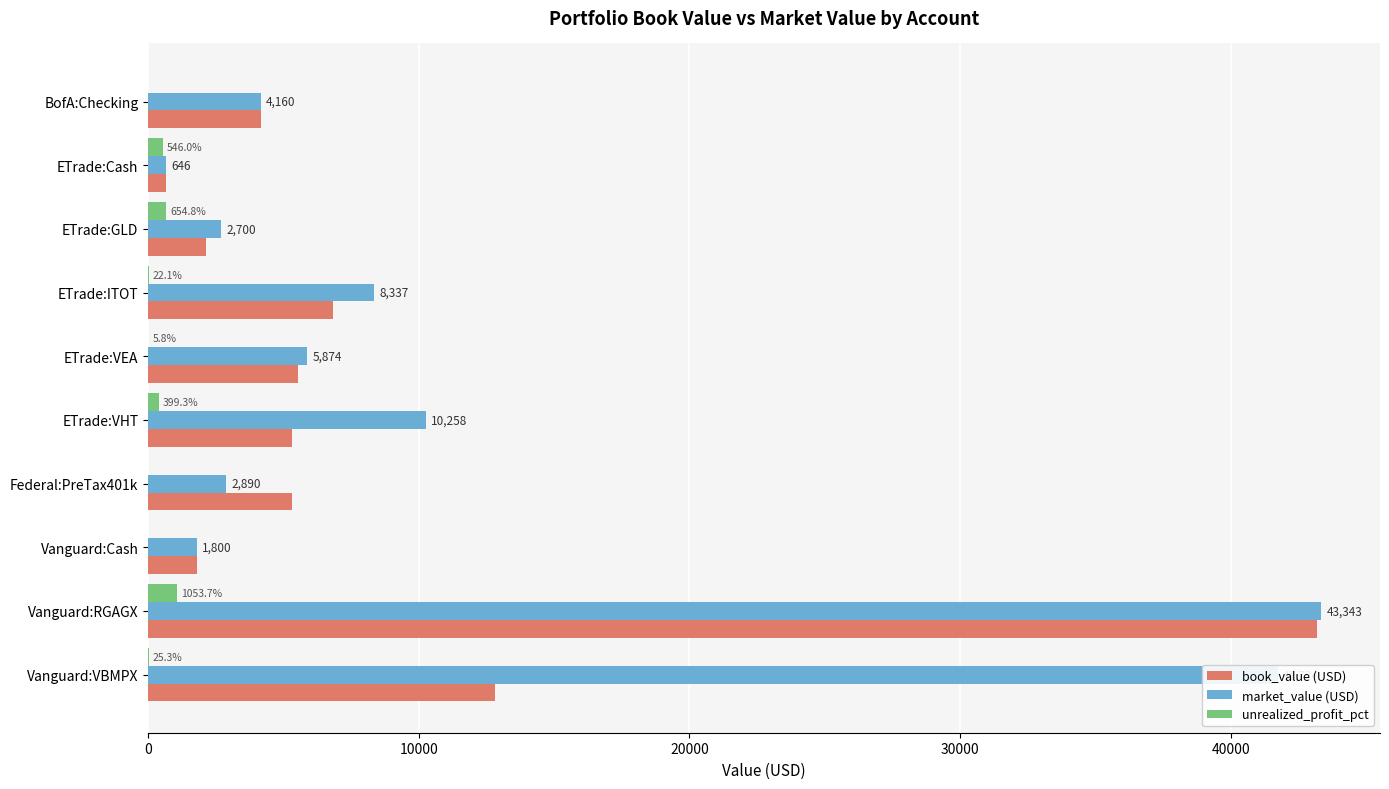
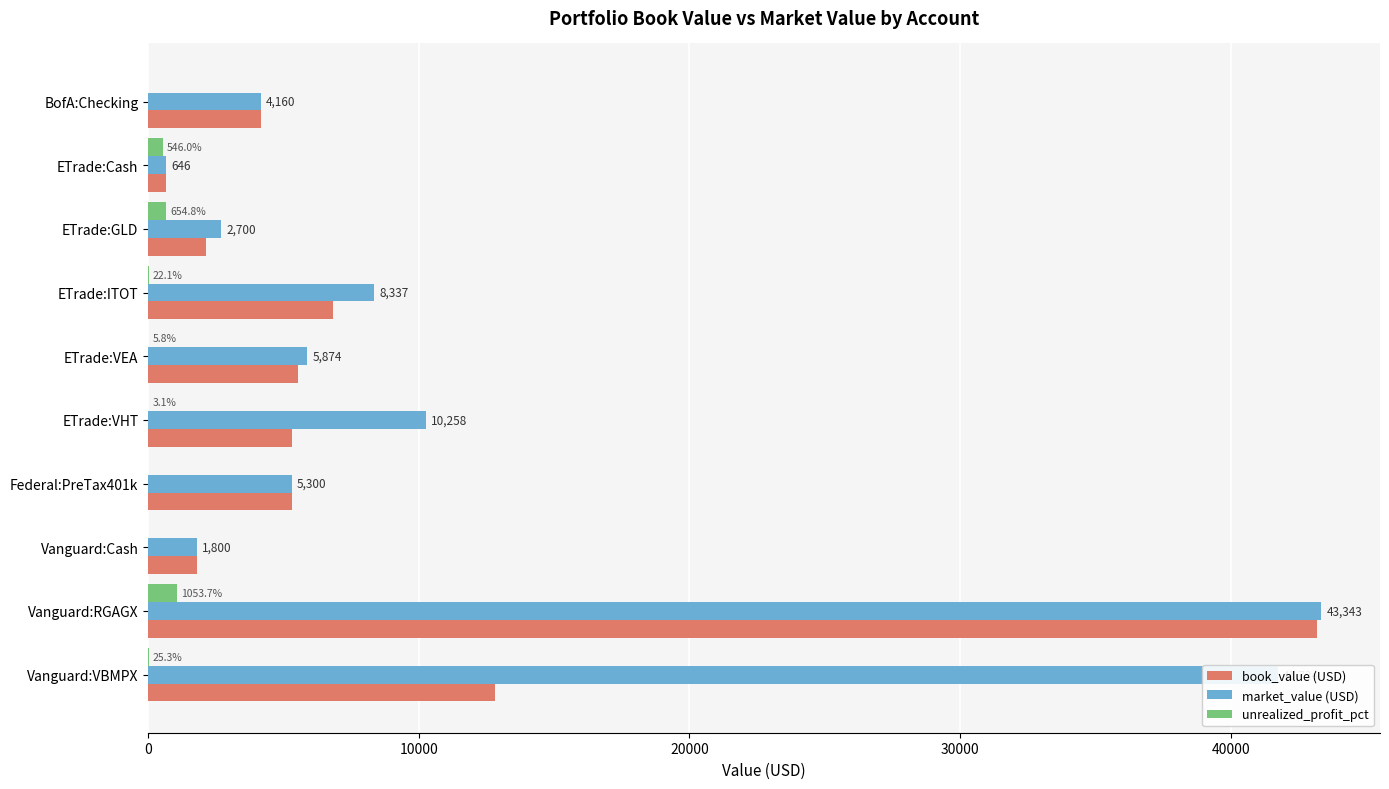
unrealized_profit_pct, ETrade:VHT: 399.3% -> 3.1%
market_value (USD), Federal:PreTax401k: 2,890 -> 5,300
